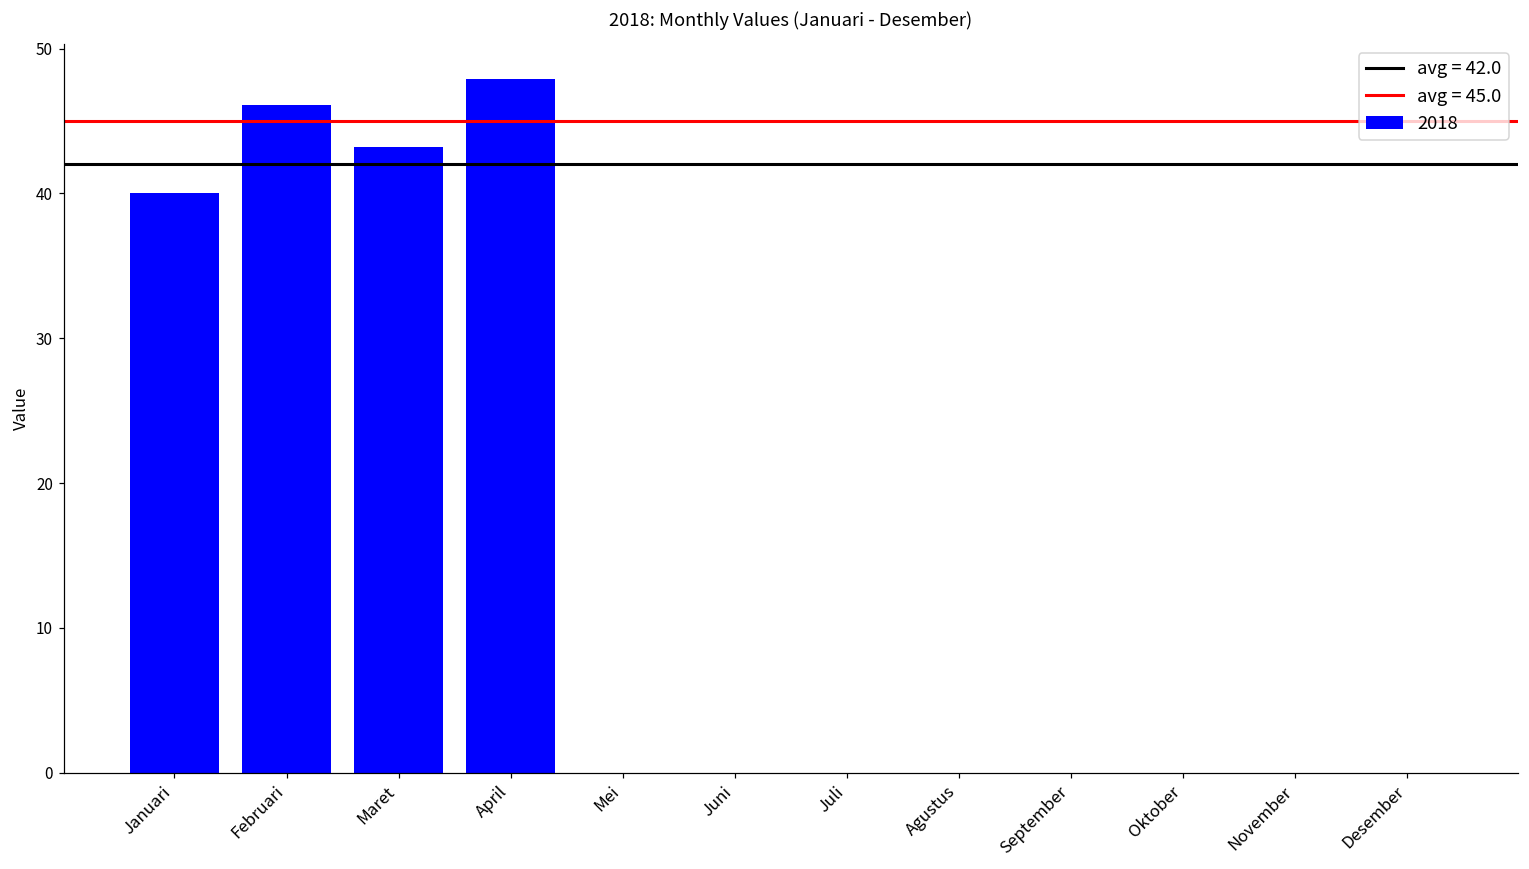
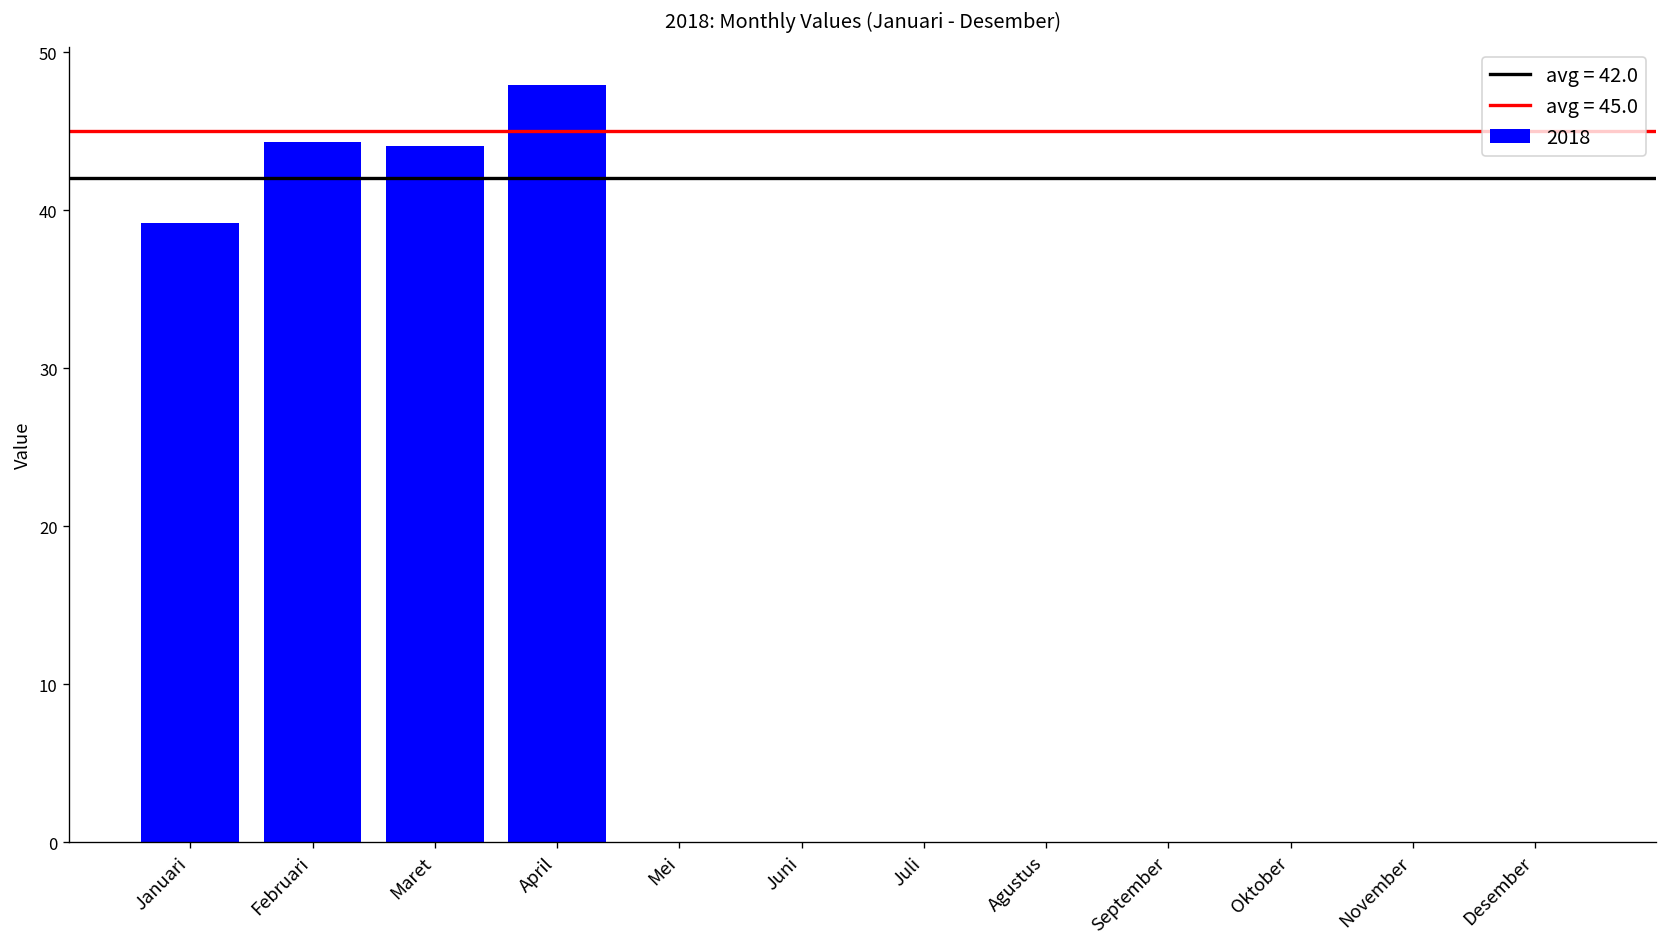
Januari: 40.1 -> 39.2
Februari: 46.1 -> 44.3
Maret: 43.2 -> 44.1
